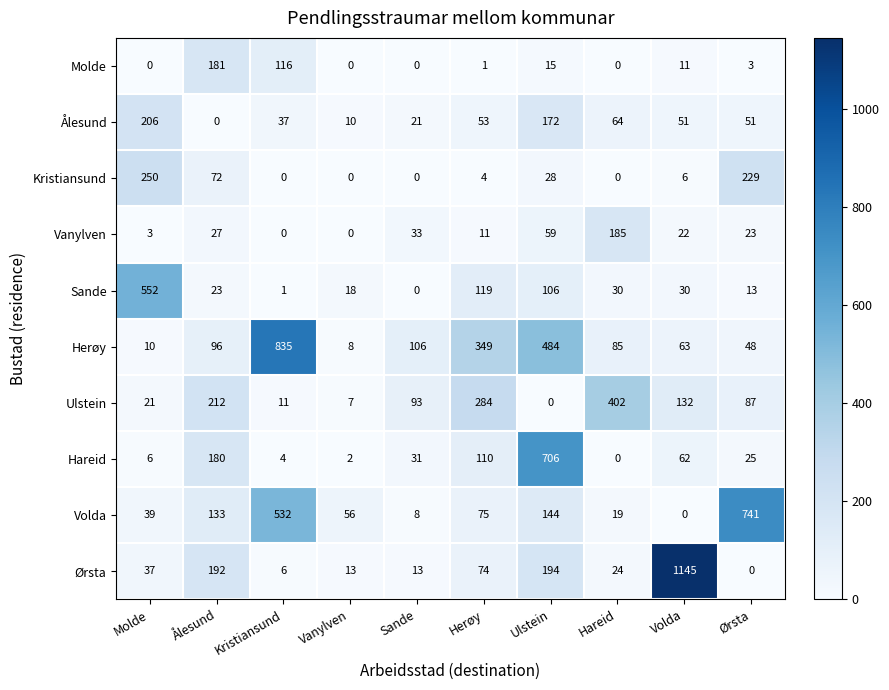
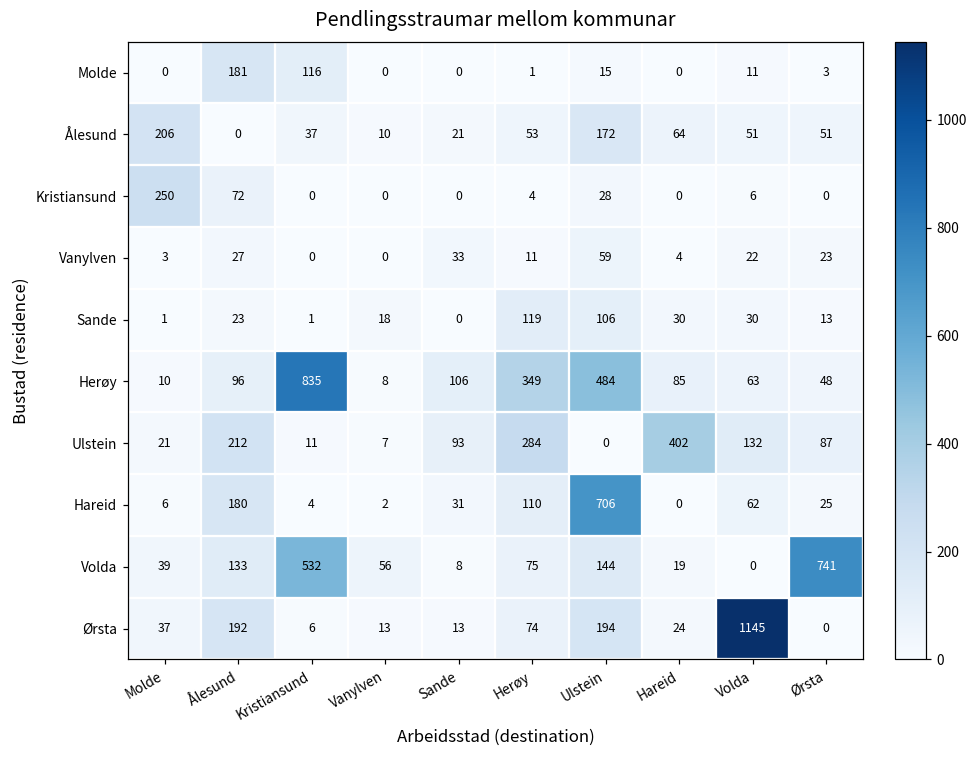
Kristiansund, Ørsta: 229 -> 0
Vanylven, Hareid: 185 -> 4
Sande, Molde: 552 -> 1
